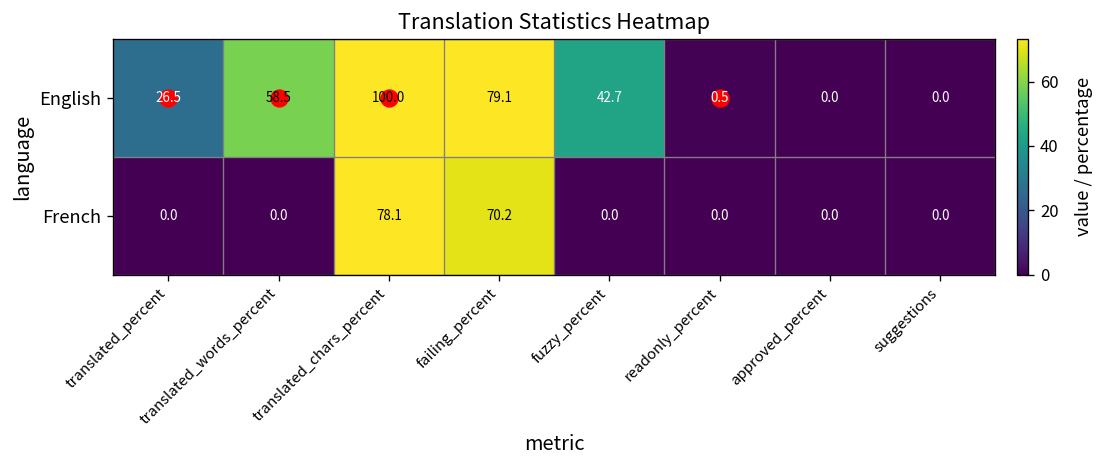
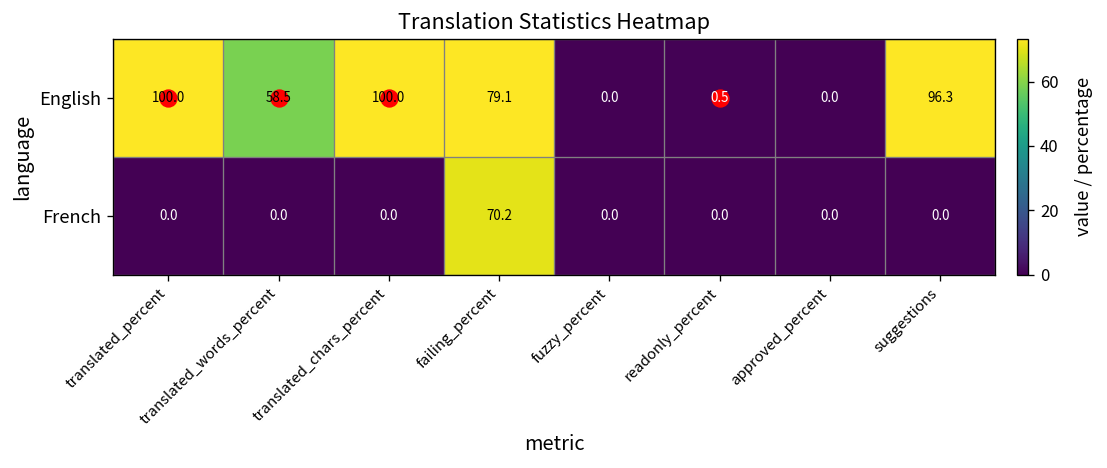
English, translated_percent: 26.5 -> 100.0
English, fuzzy_percent: 42.7 -> 0.0
English, suggestions: 0.0 -> 96.3
French, translated_chars_percent: 78.1 -> 0.0
